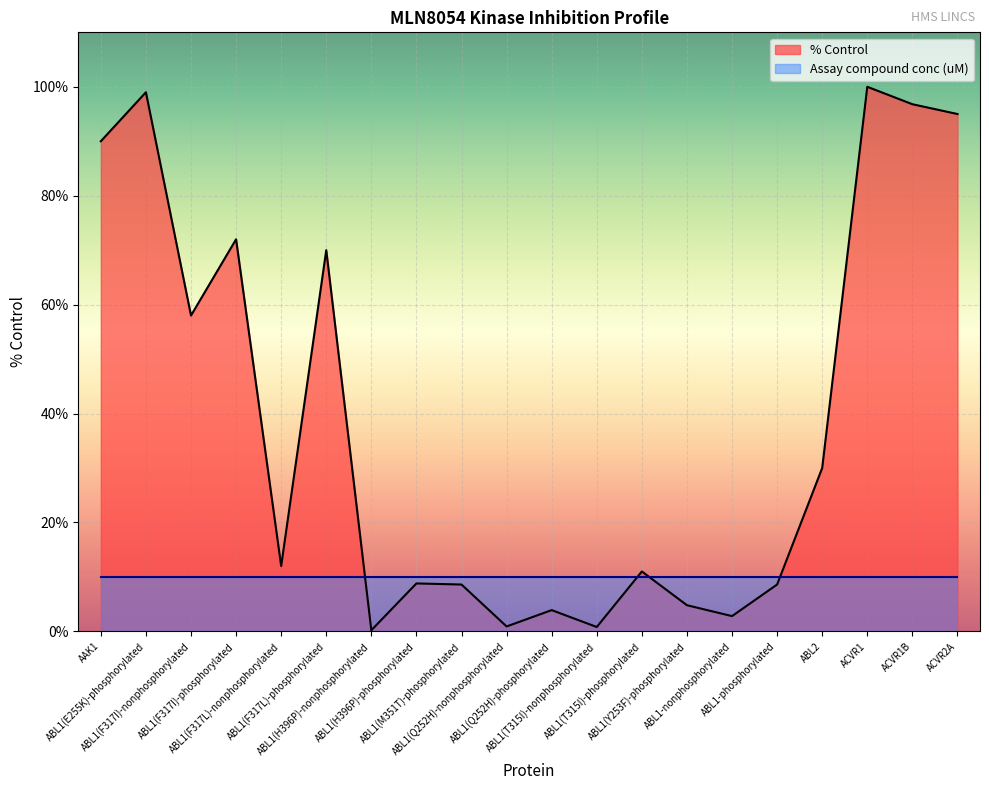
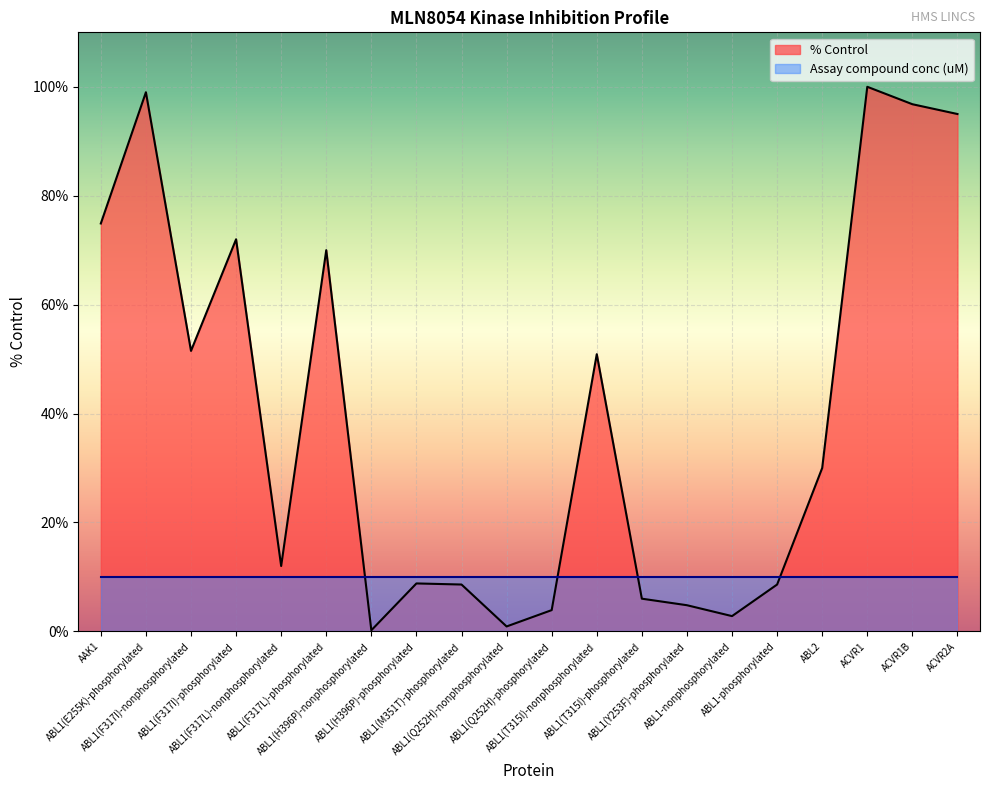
% Control, AAK1: 90% -> 75%
% Control, ABL1(F317I)-nonphosphorylated: 58% -> 52%
% Control, ABL1(T315I)-nonphosphorylated: 1% -> 51%
% Control, ABL1(T315I)-phosphorylated: 11% -> 6%
